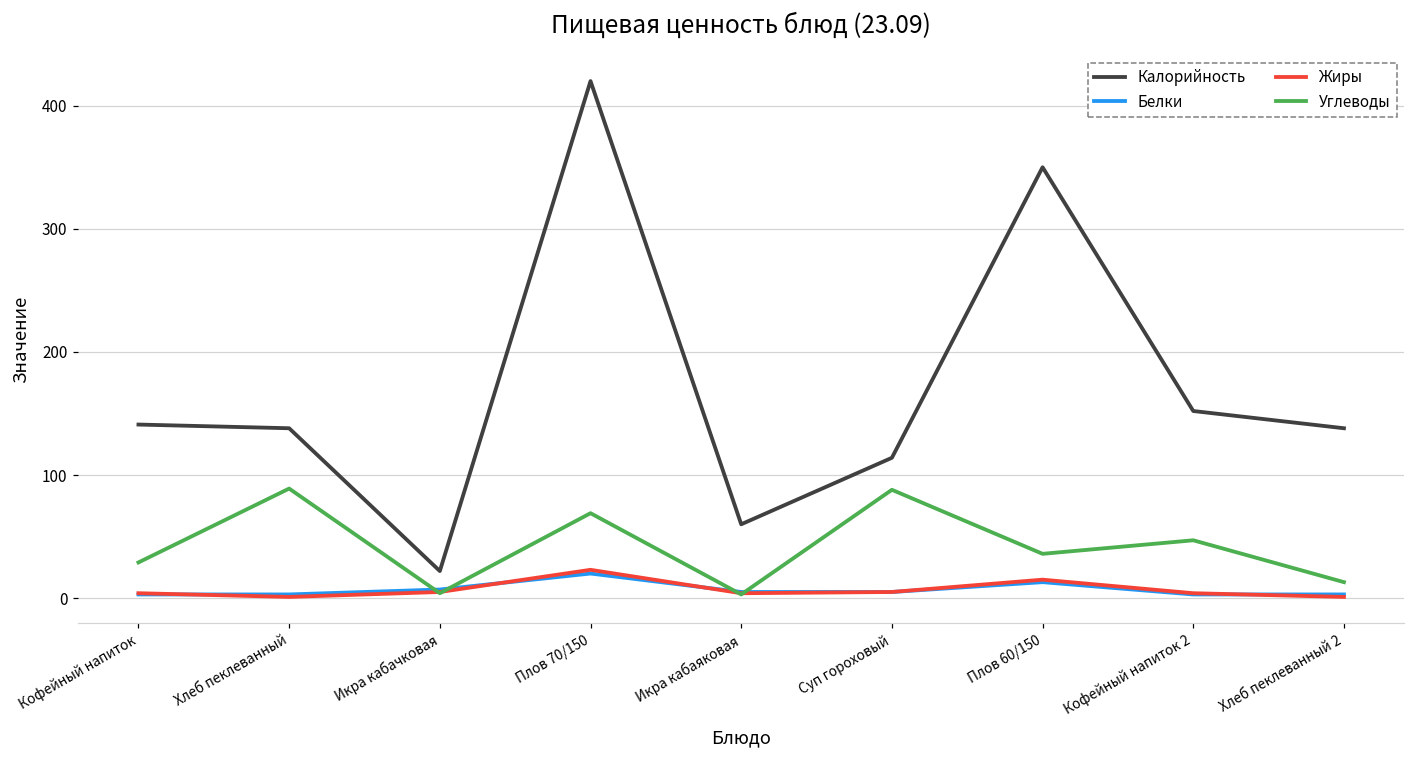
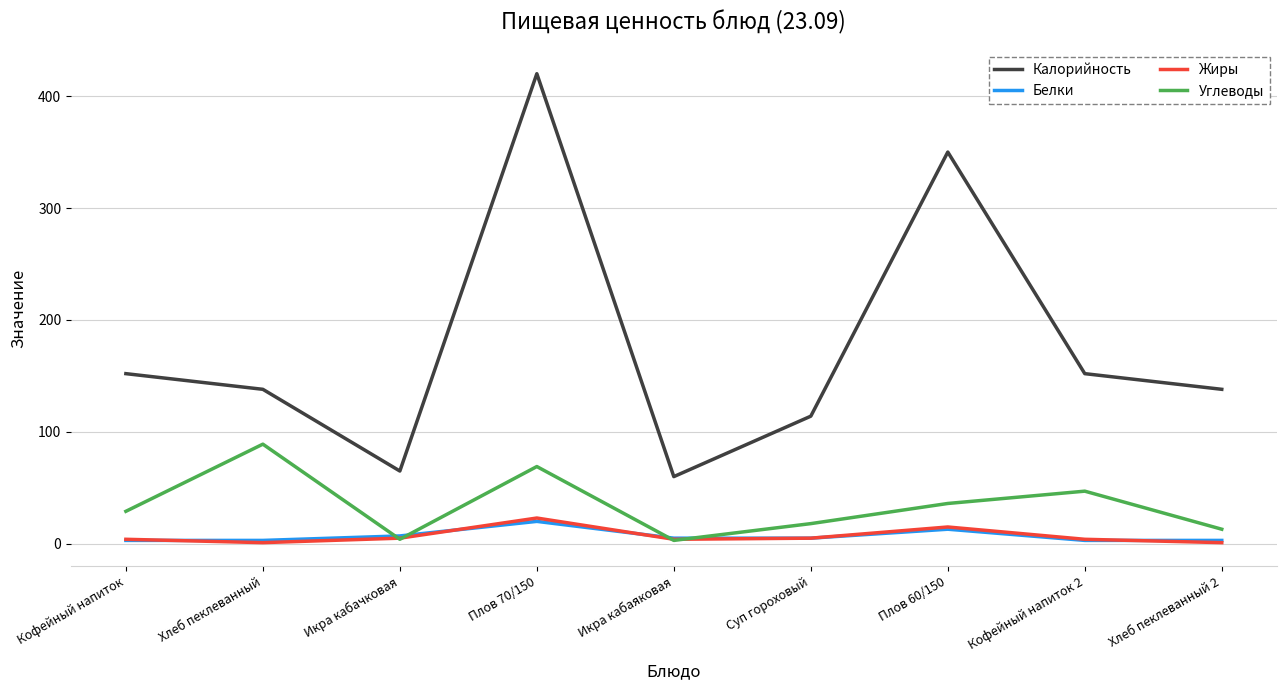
Калорийность, Кофейный напиток: 141 -> 152
Калорийность, Икра кабачковая: 22 -> 65
Углеводы, Суп гороховый: 88 -> 18
